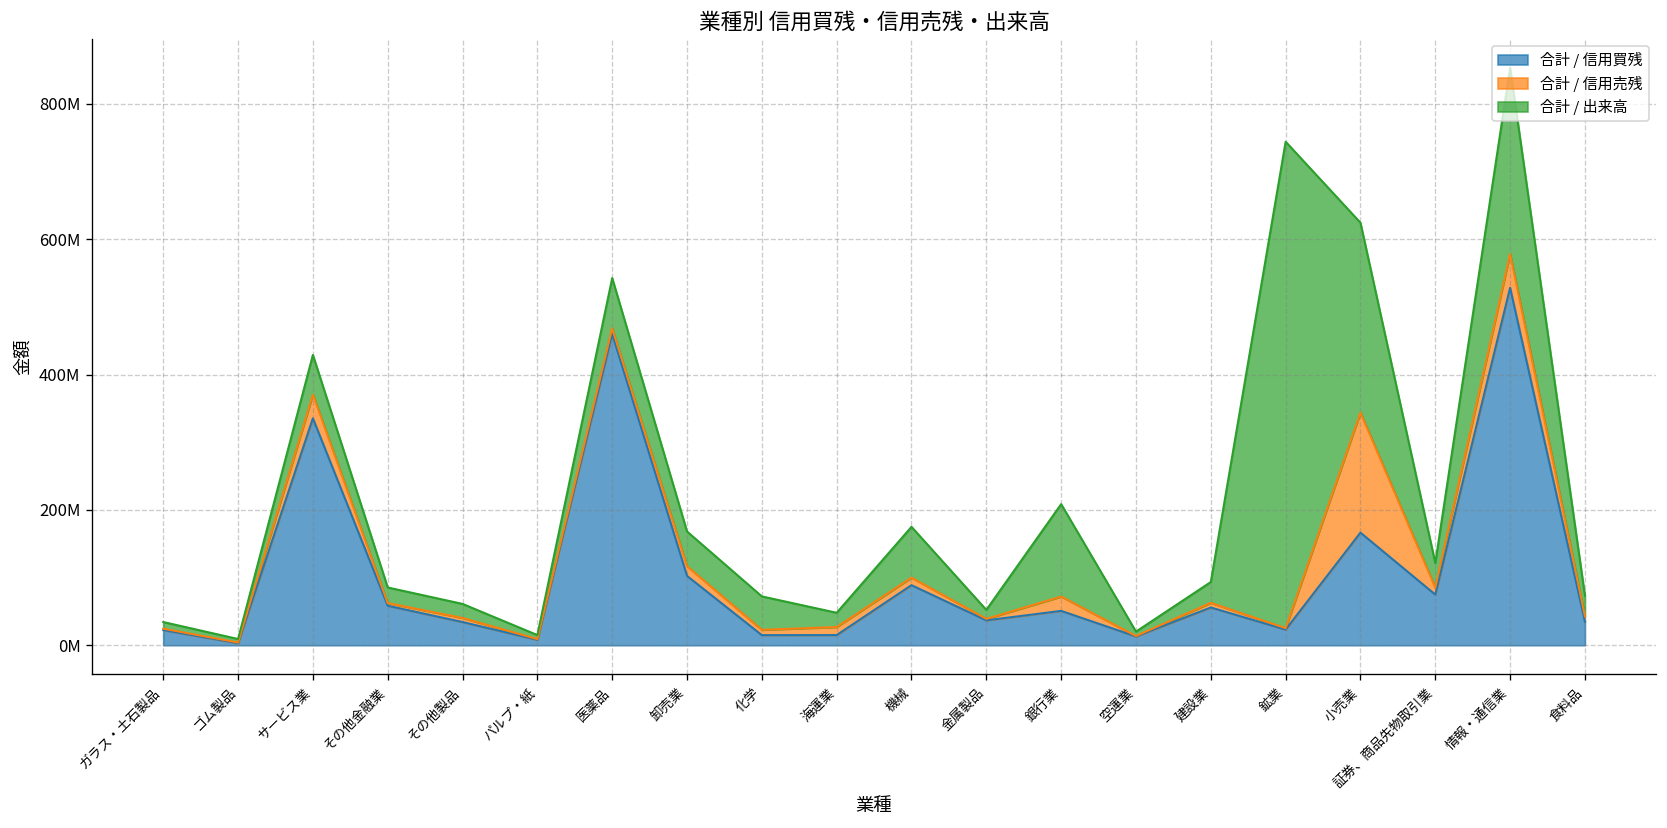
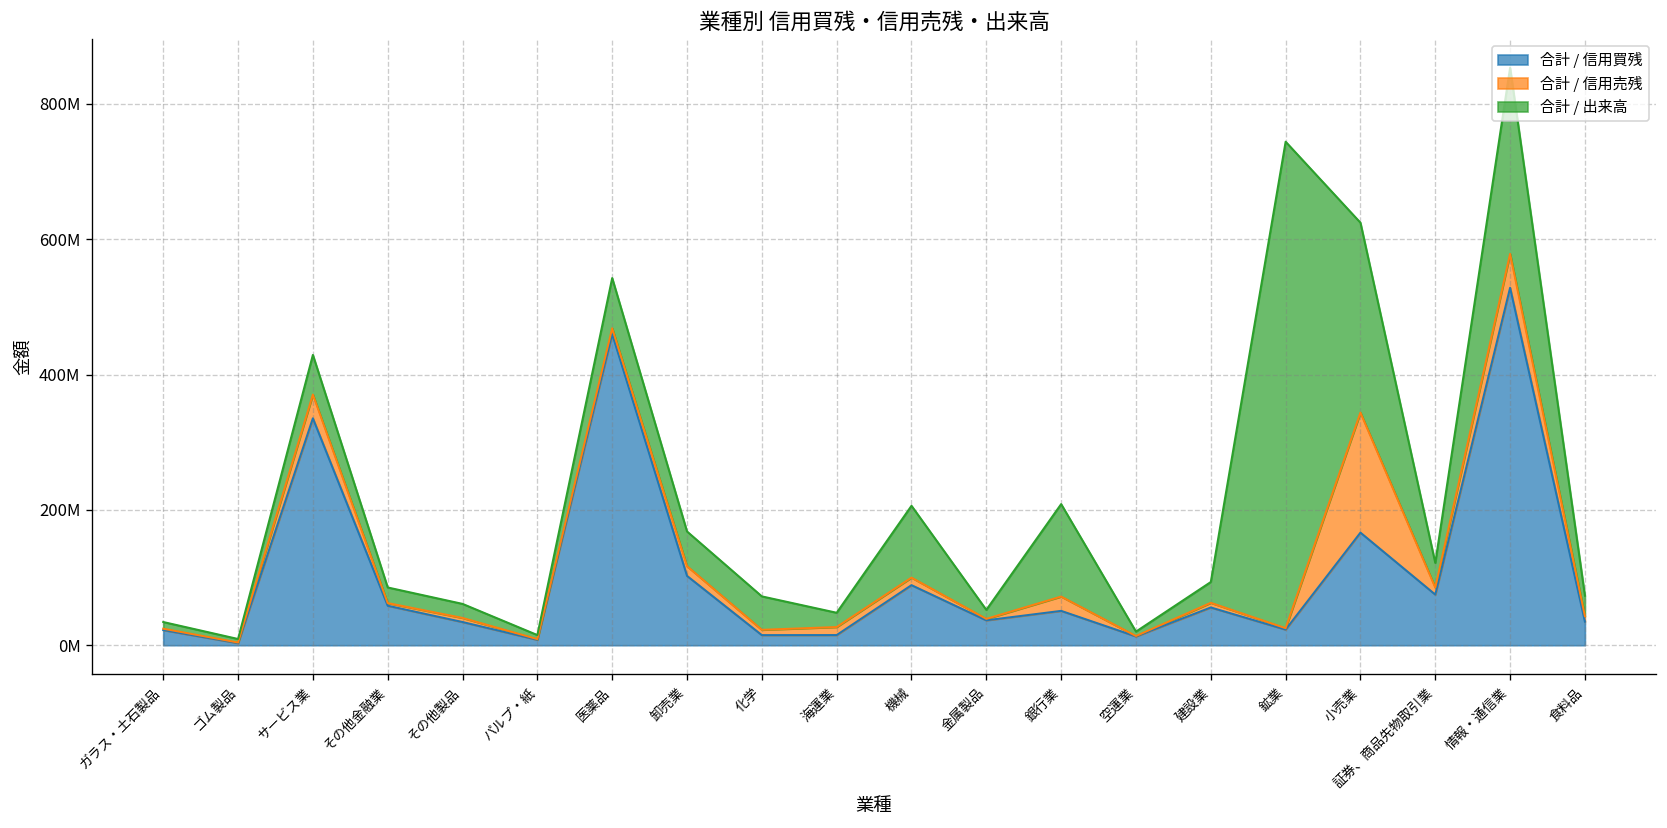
合計 / 出来高, 機械: 80000000 -> 110000000
